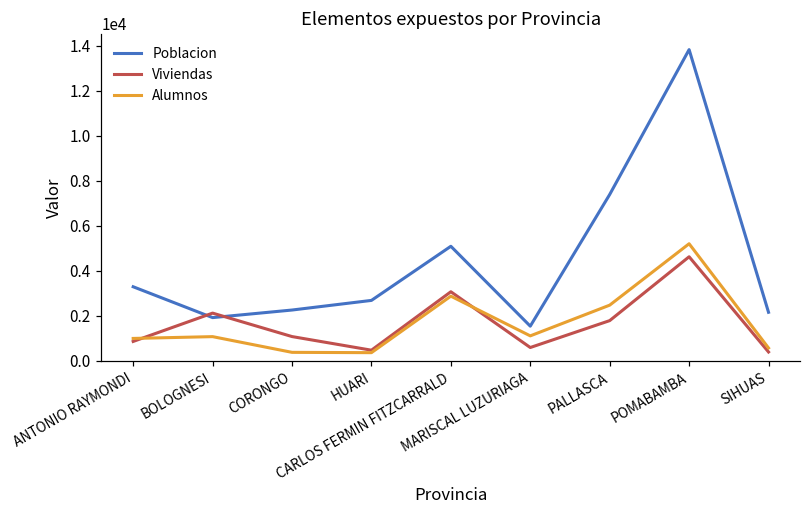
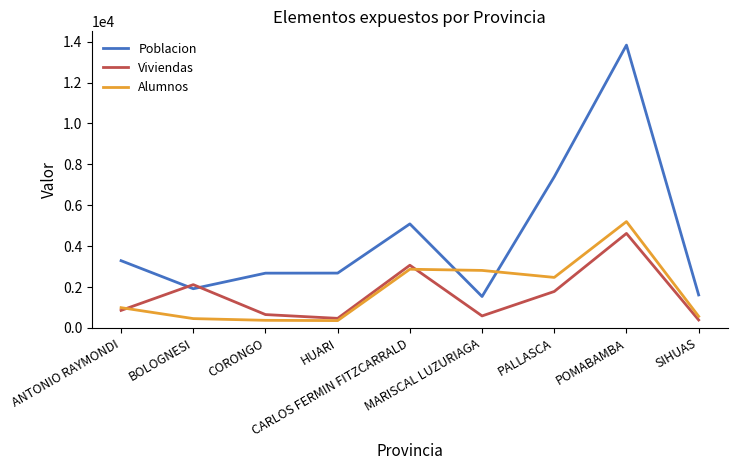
Alumnos, BOLOGNESI: 1100 -> 500
Poblacion, CORONGO: 2300 -> 2700
Viviendas, CORONGO: 1100 -> 700
Alumnos, MARISCAL LUZURIAGA: 1100 -> 2800
Poblacion, SIHUAS: 2200 -> 1600
